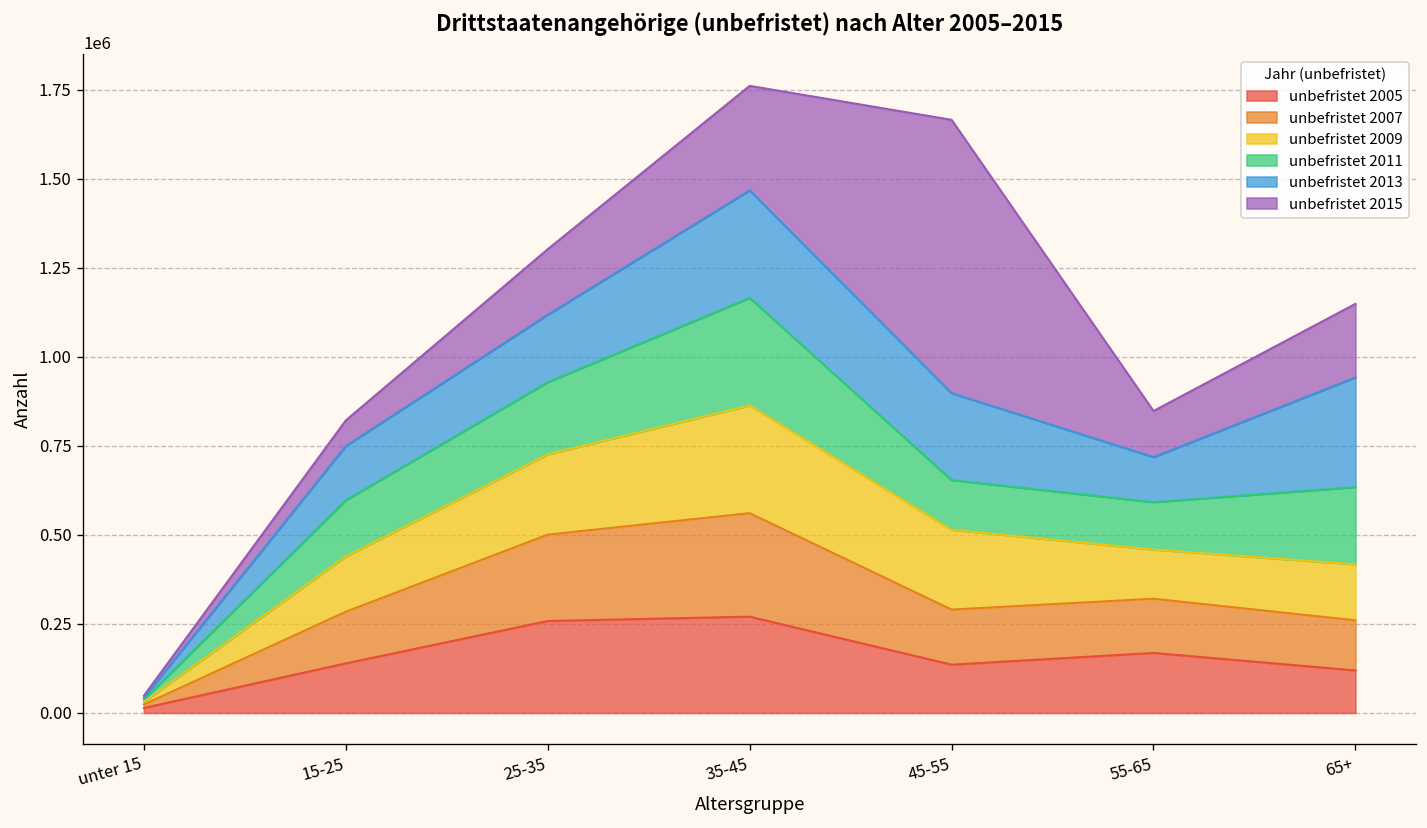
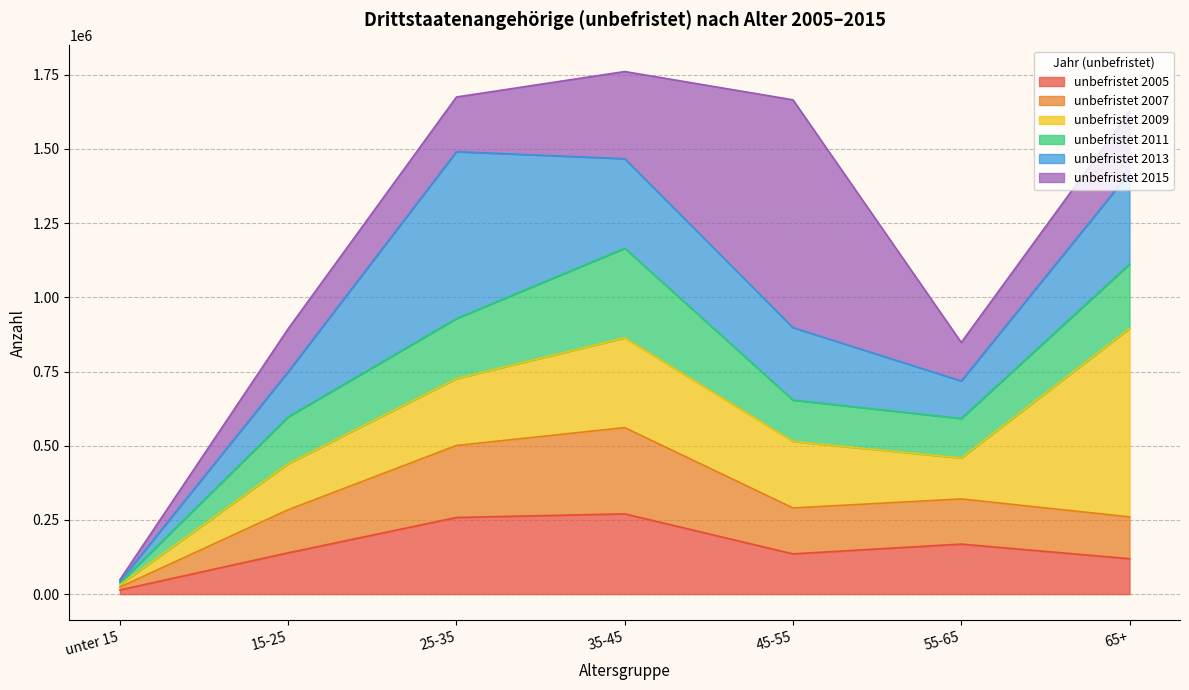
unbefristet 2015, 15-25: 70000 -> 140000
unbefristet 2013, 25-35: 190000 -> 560000
unbefristet 2009, 65+: 160000 -> 640000
